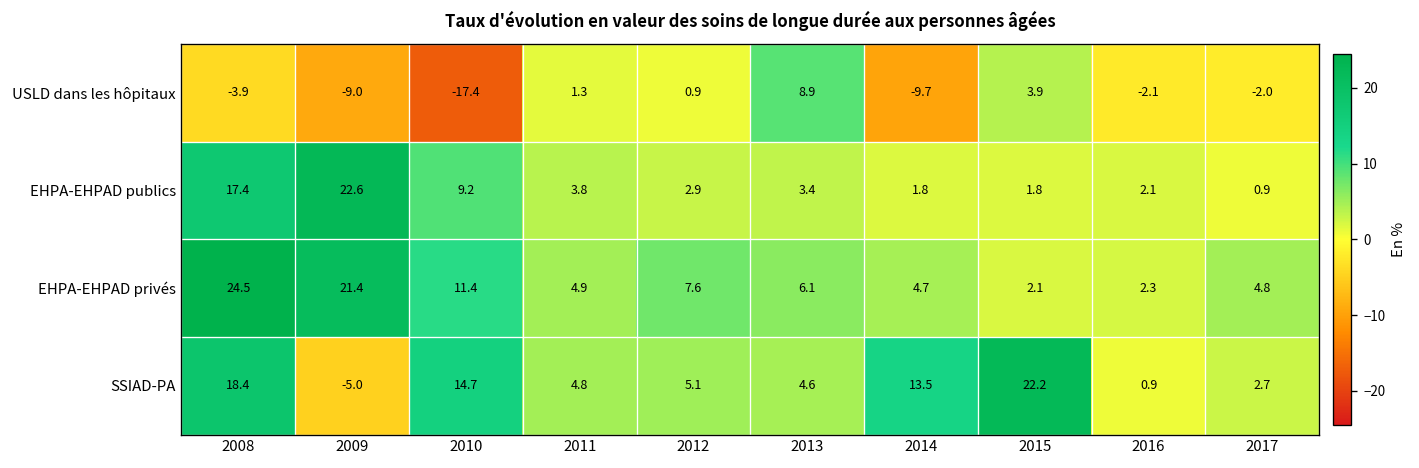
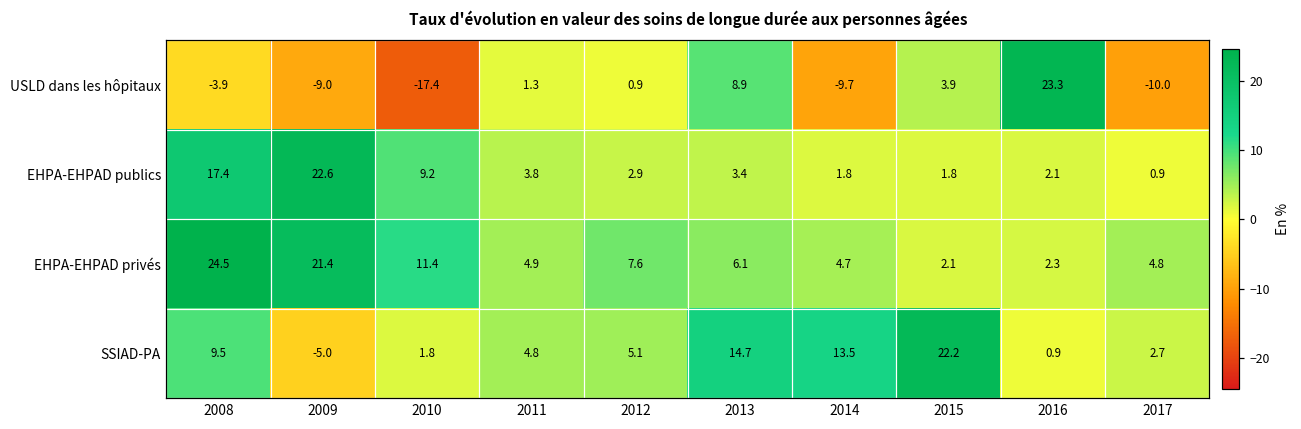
USLD dans les hôpitaux, 2016: -2.1 -> 23.3
USLD dans les hôpitaux, 2017: -2.0 -> -10.0
SSIAD-PA, 2008: 18.4 -> 9.5
SSIAD-PA, 2010: 14.7 -> 1.8
SSIAD-PA, 2013: 4.6 -> 14.7
